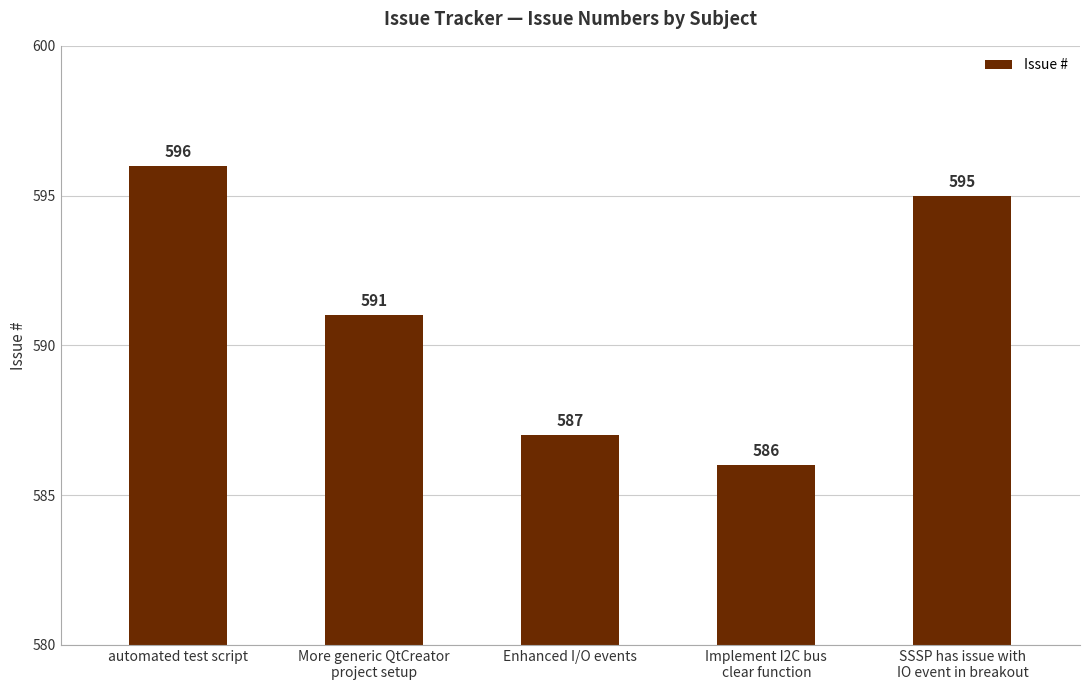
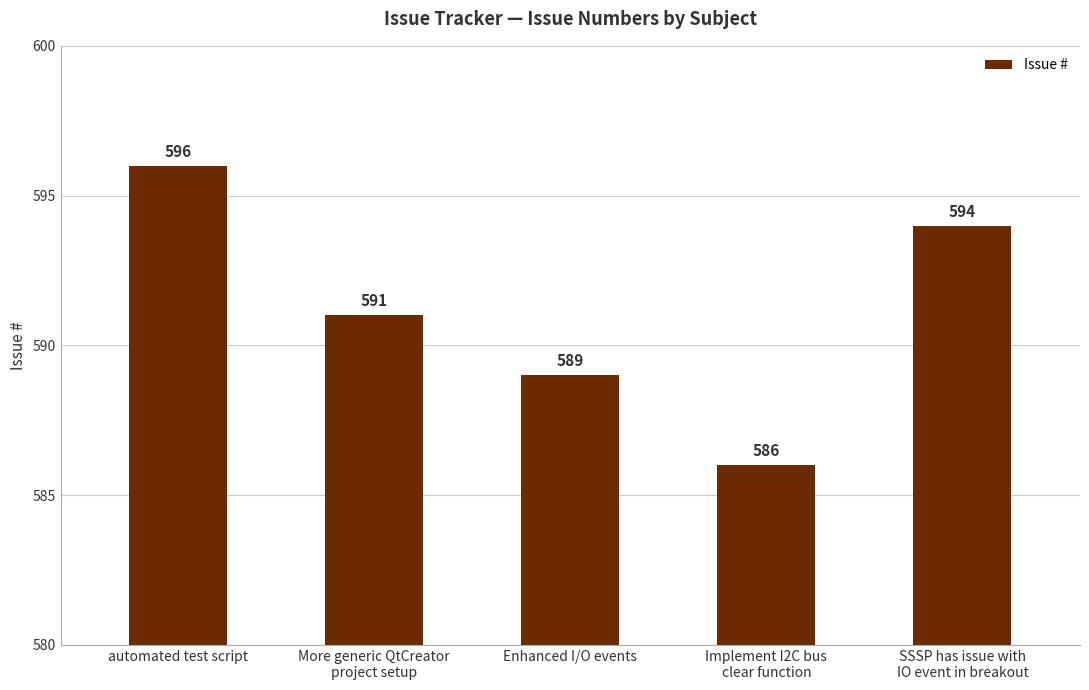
Enhanced I/O events: 587 -> 589
SSSP has issue with IO event in breakout: 595 -> 594
